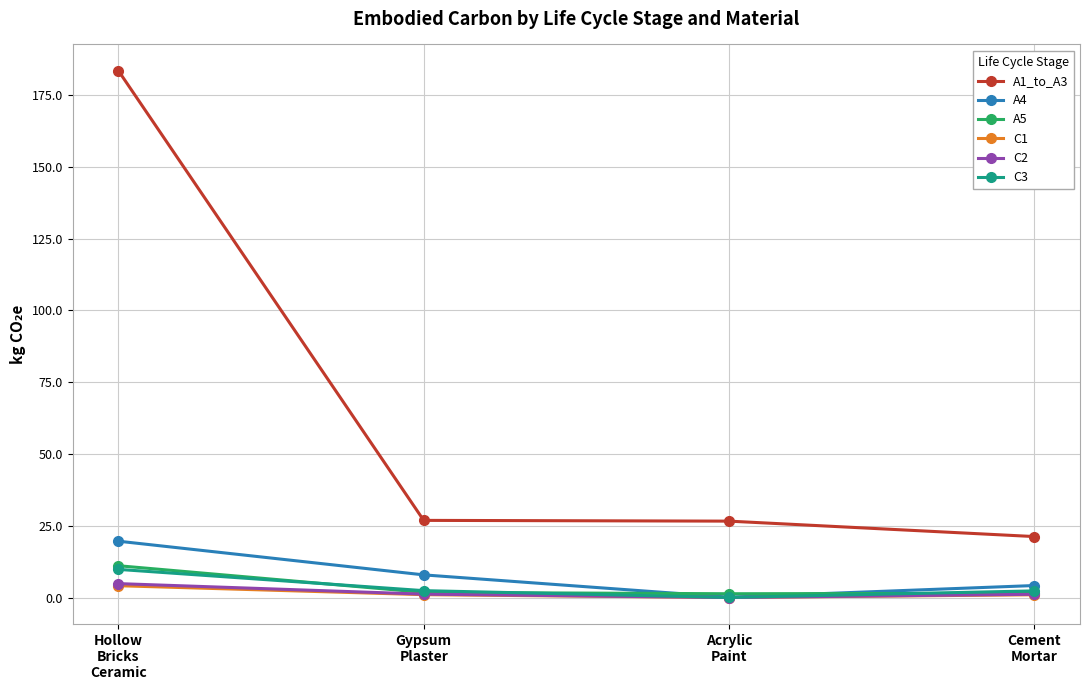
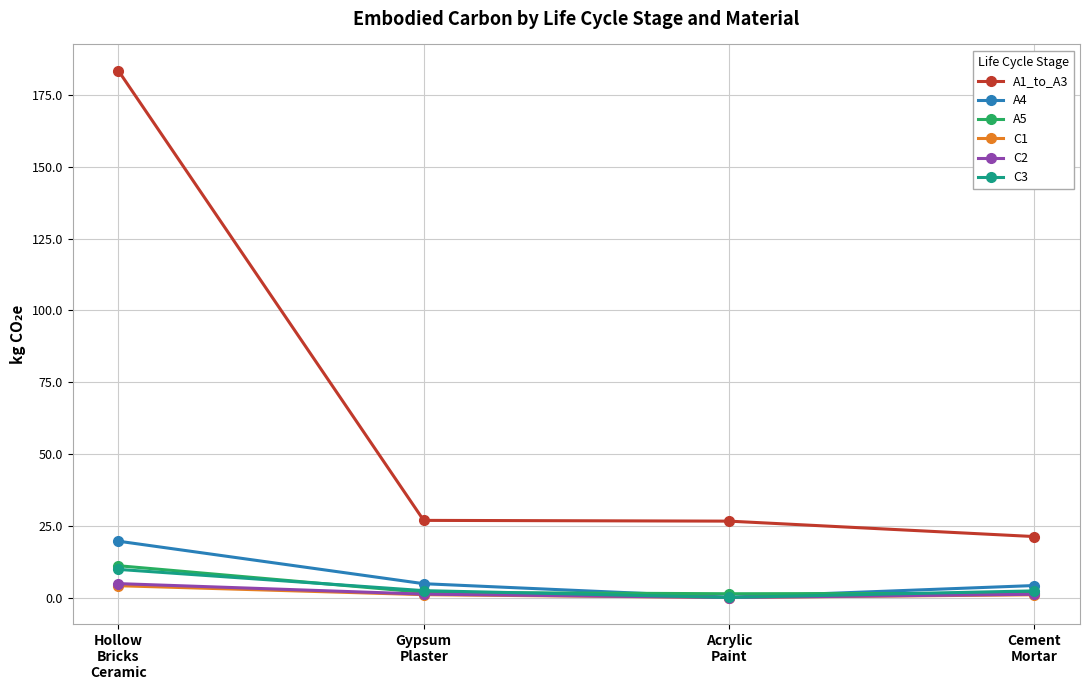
A4, Gypsum Plaster: 8 -> 5
